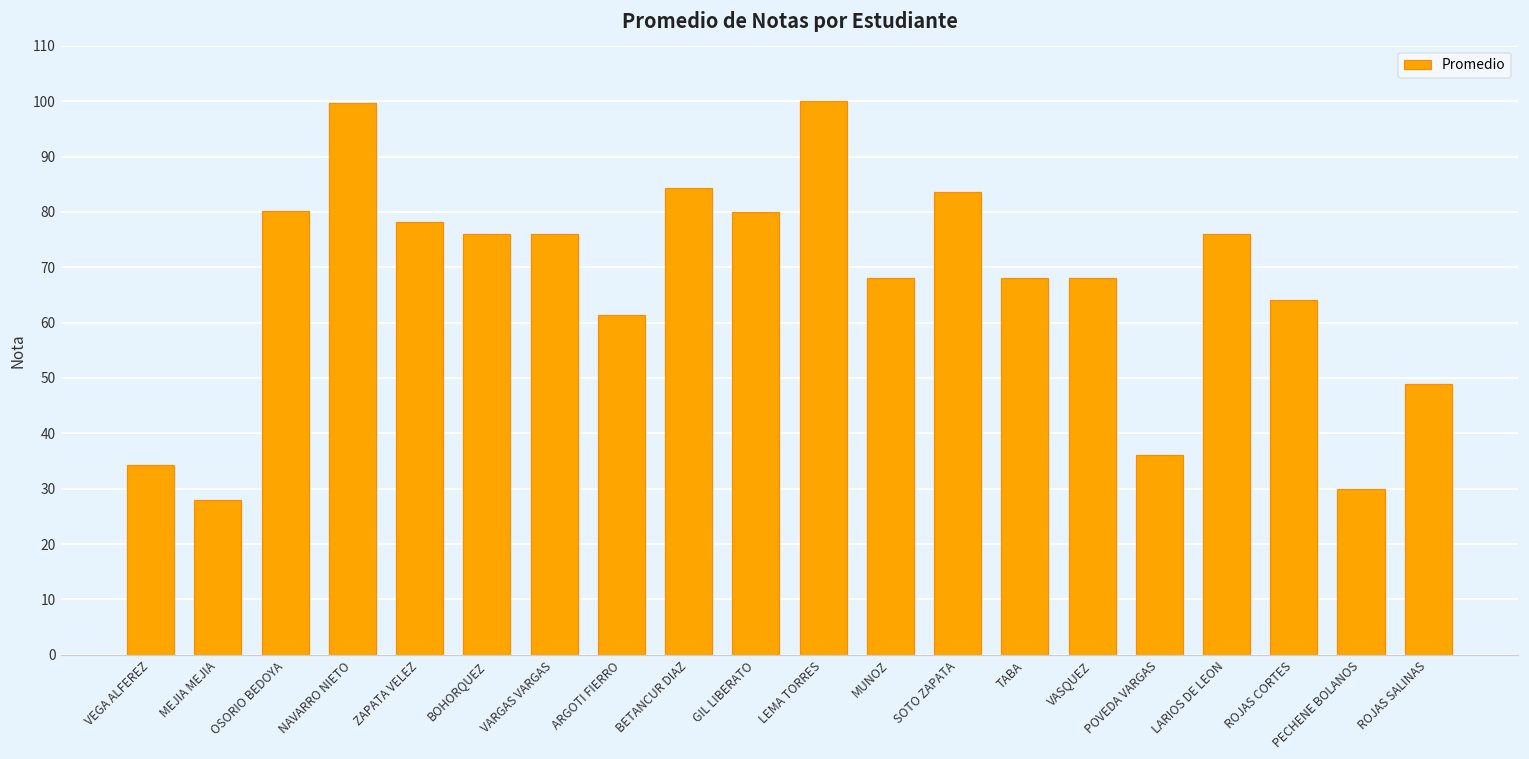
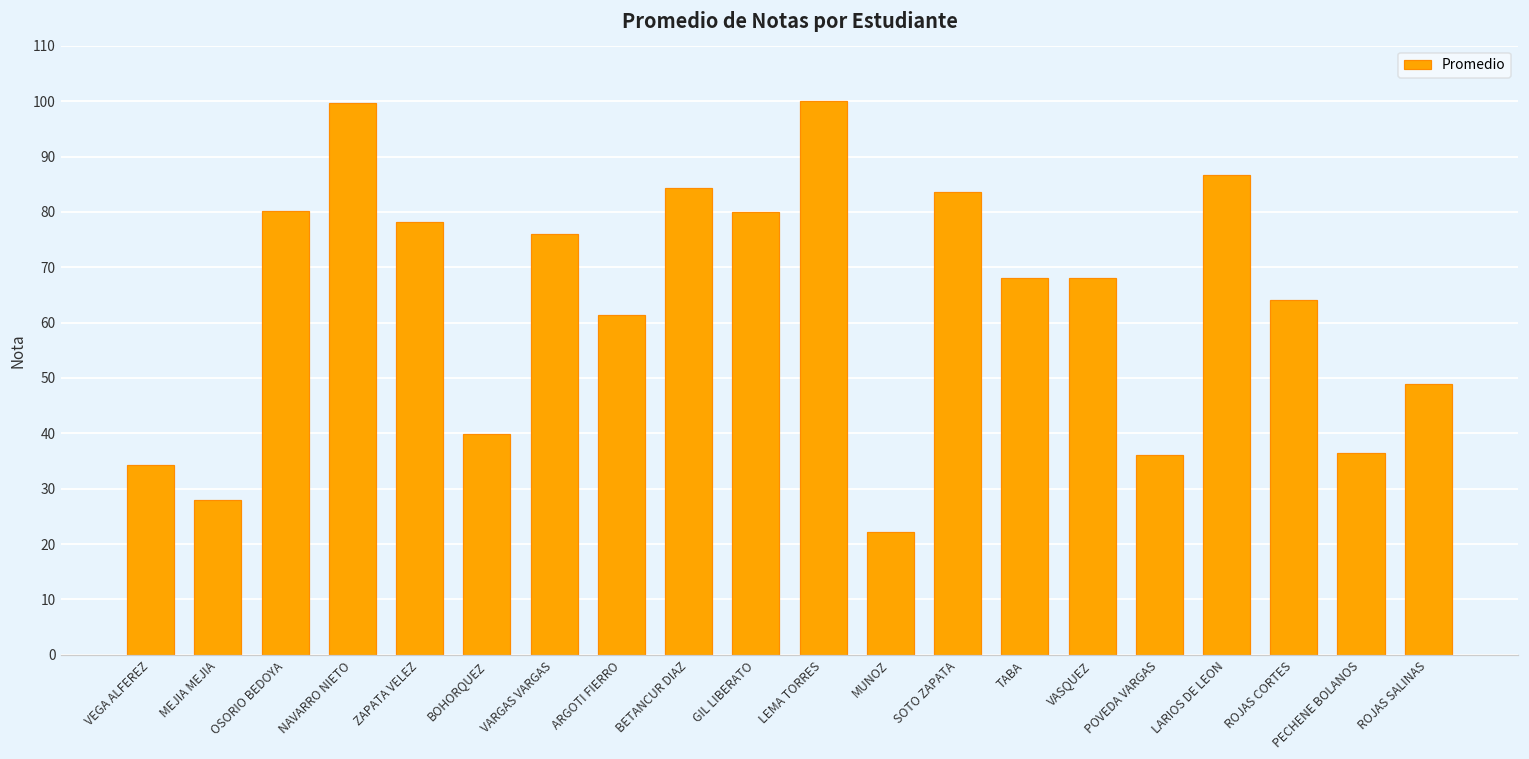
BOHORQUEZ: 76 -> 40
MUNOZ: 68 -> 22
LARIOS DE LEON: 76 -> 87
PECHENE BOLANOS: 30 -> 36
